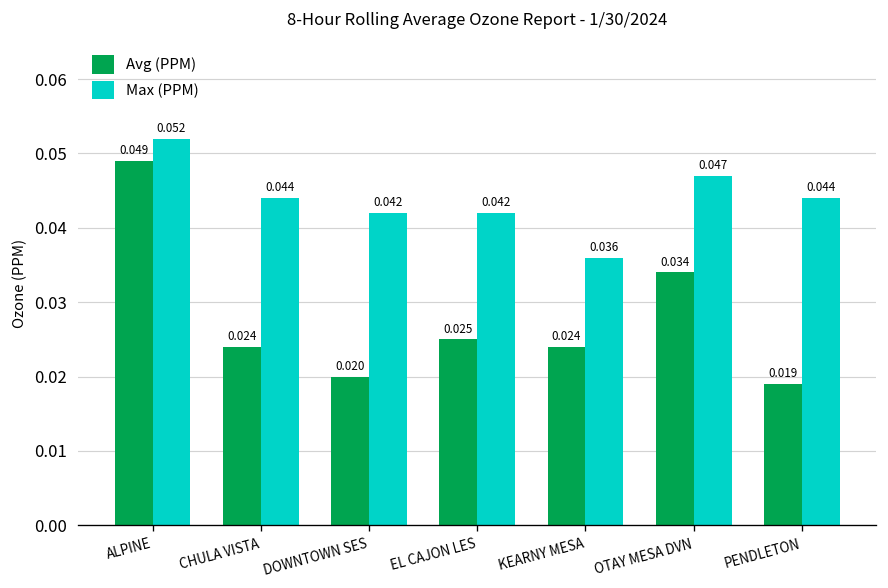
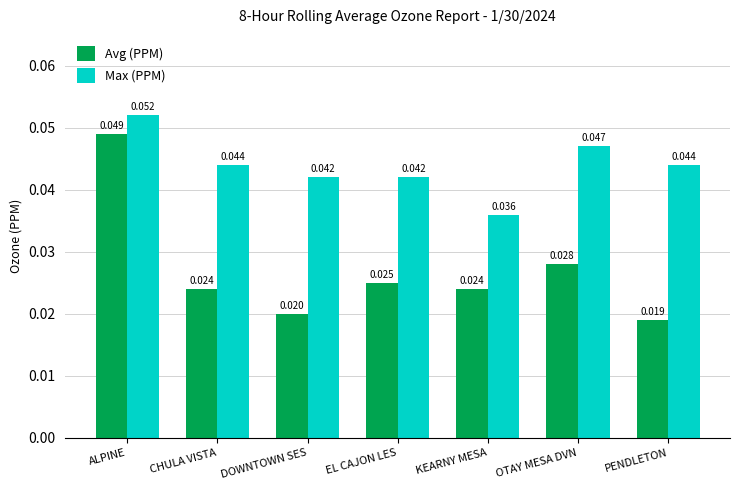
Avg (PPM), OTAY MESA DVN: 0.034 -> 0.028
